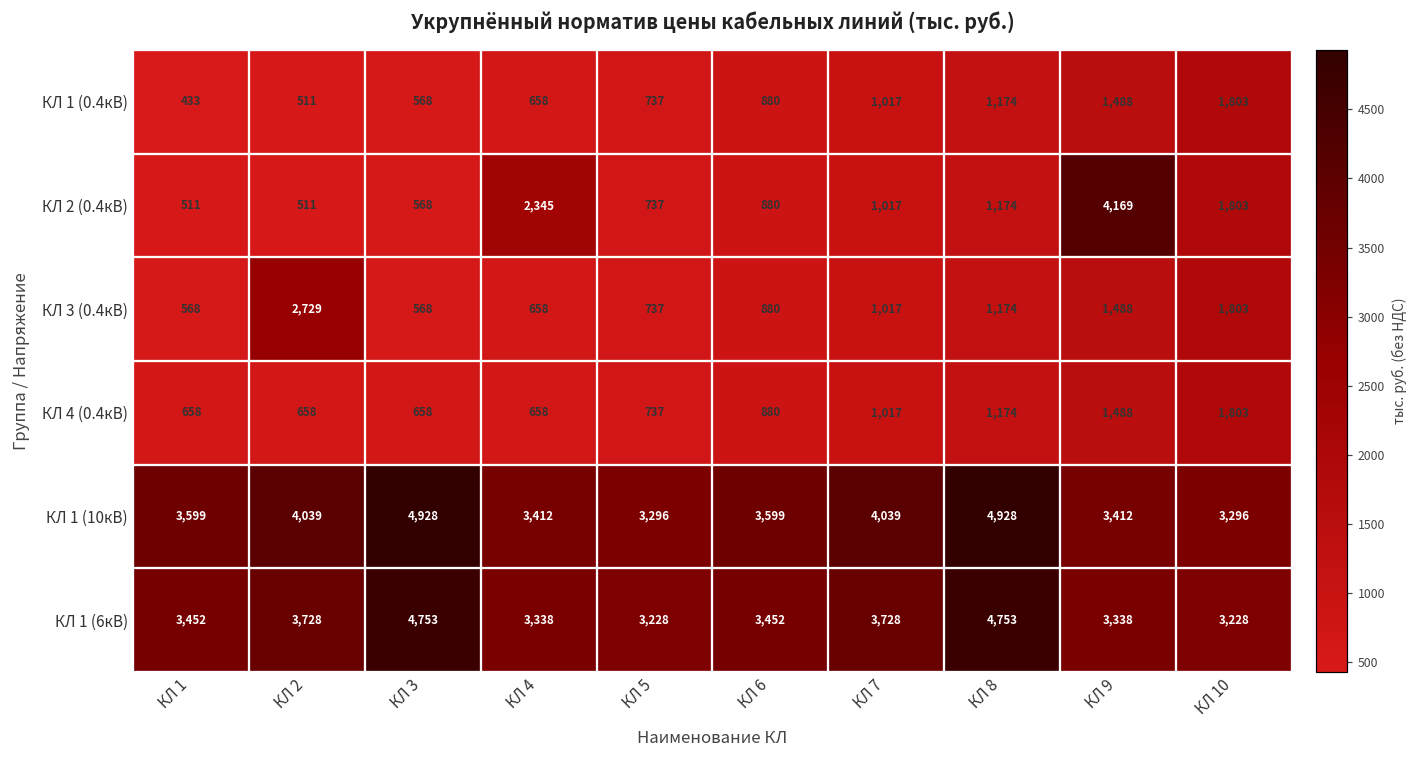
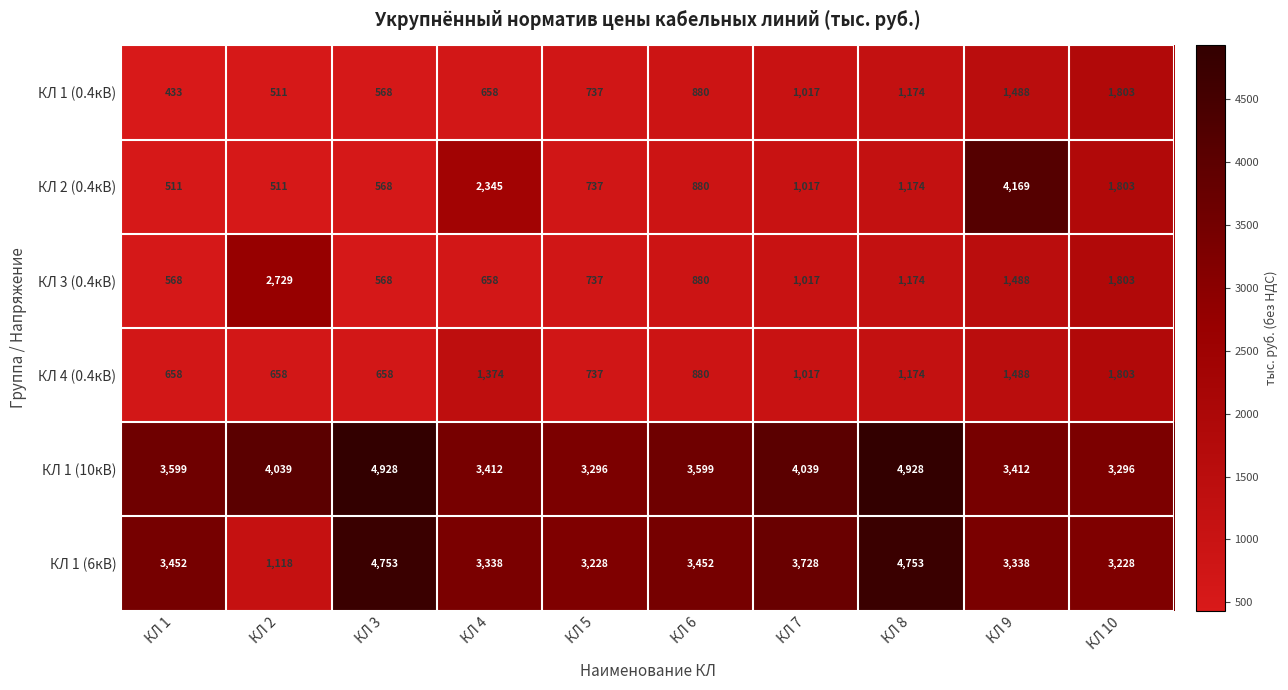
КЛ 4 (0.4кВ), КЛ 4: 658 -> 1,374
КЛ 1 (6кВ), КЛ 2: 3,728 -> 1,118
